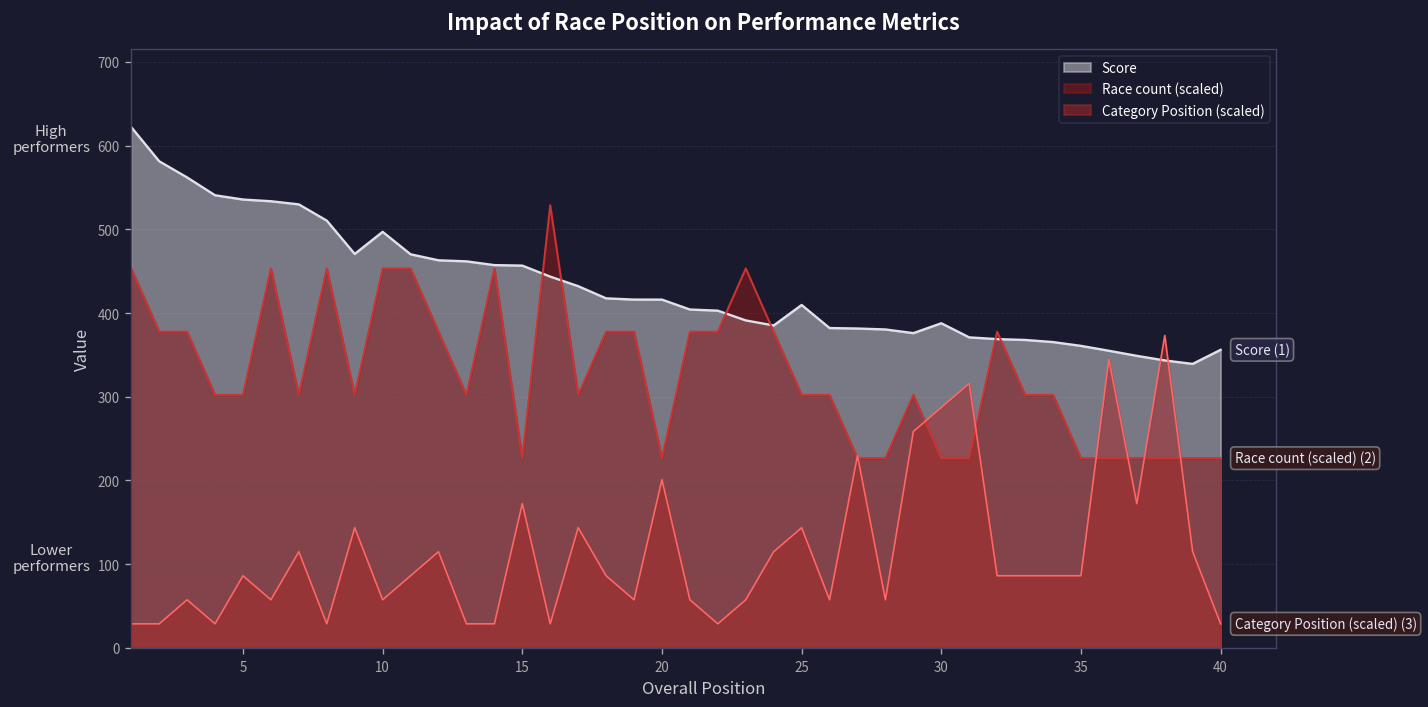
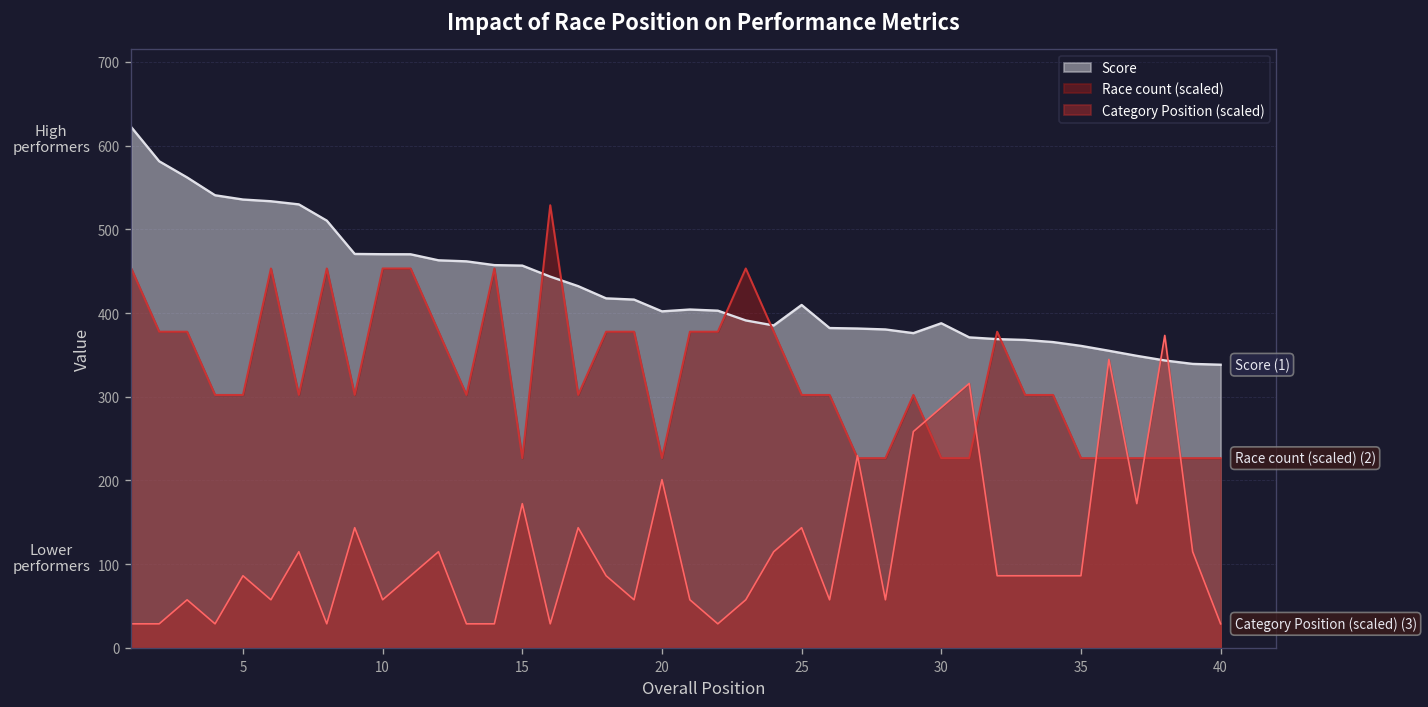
Score, 10: 500 -> 470
Score, 20: 420 -> 400
Score, 40: 360 -> 340
